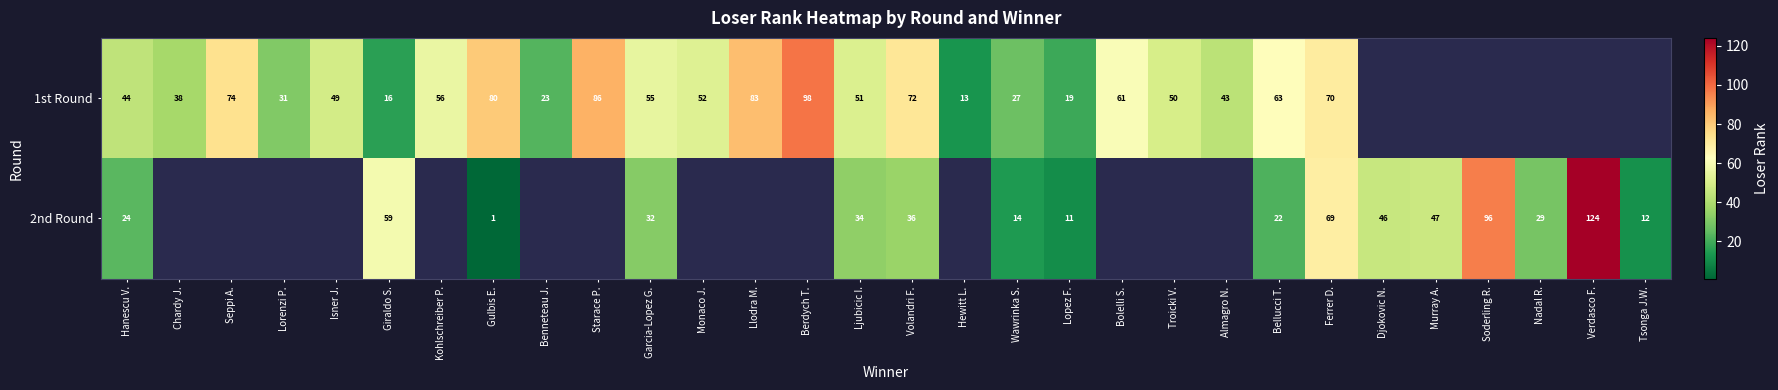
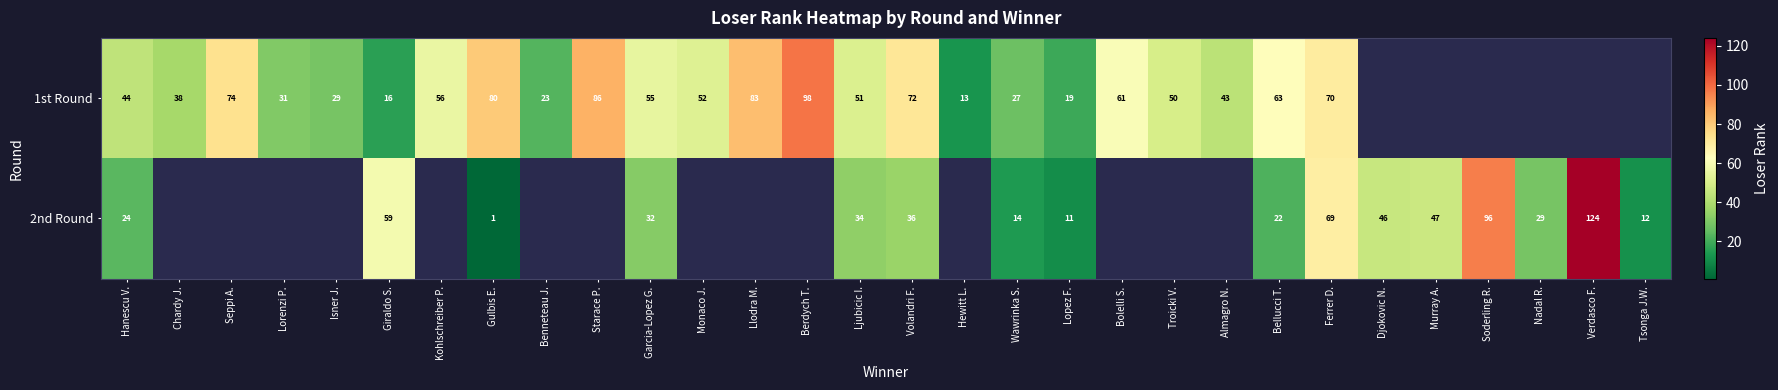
1st Round, Isner J.: 49 -> 29
